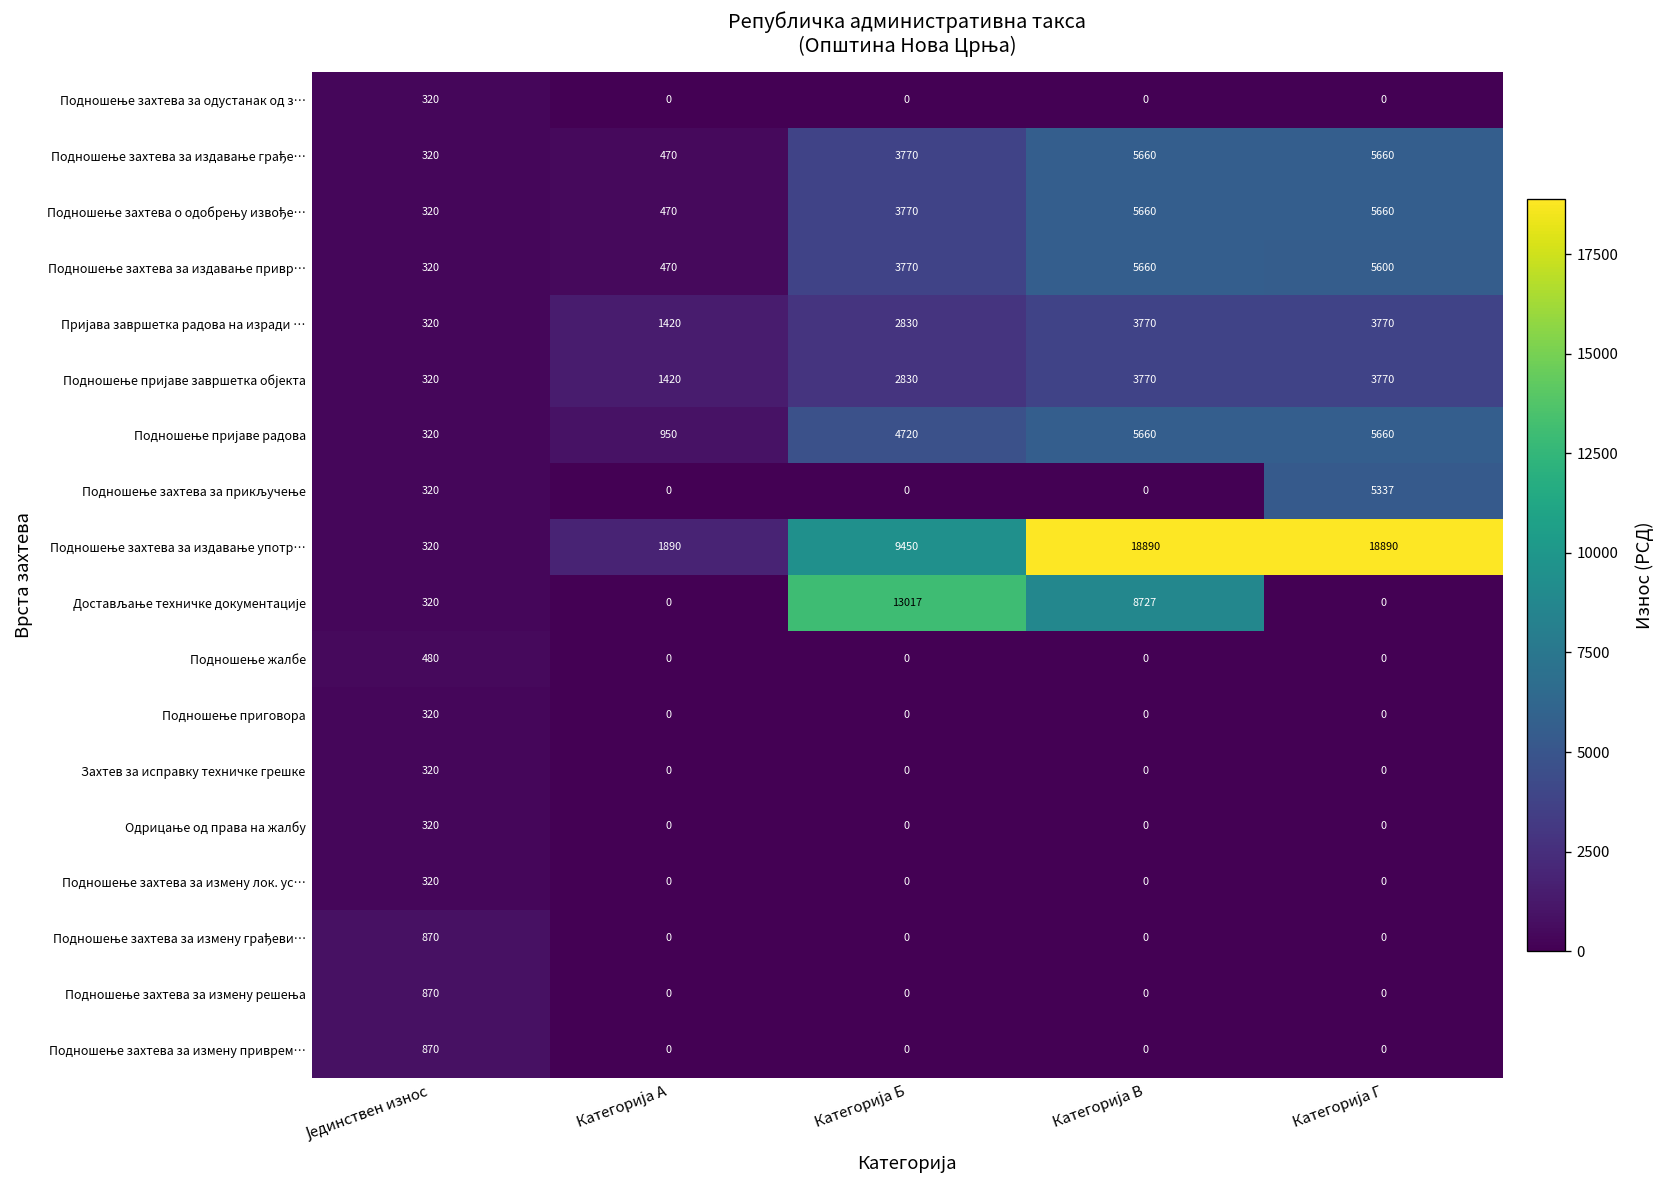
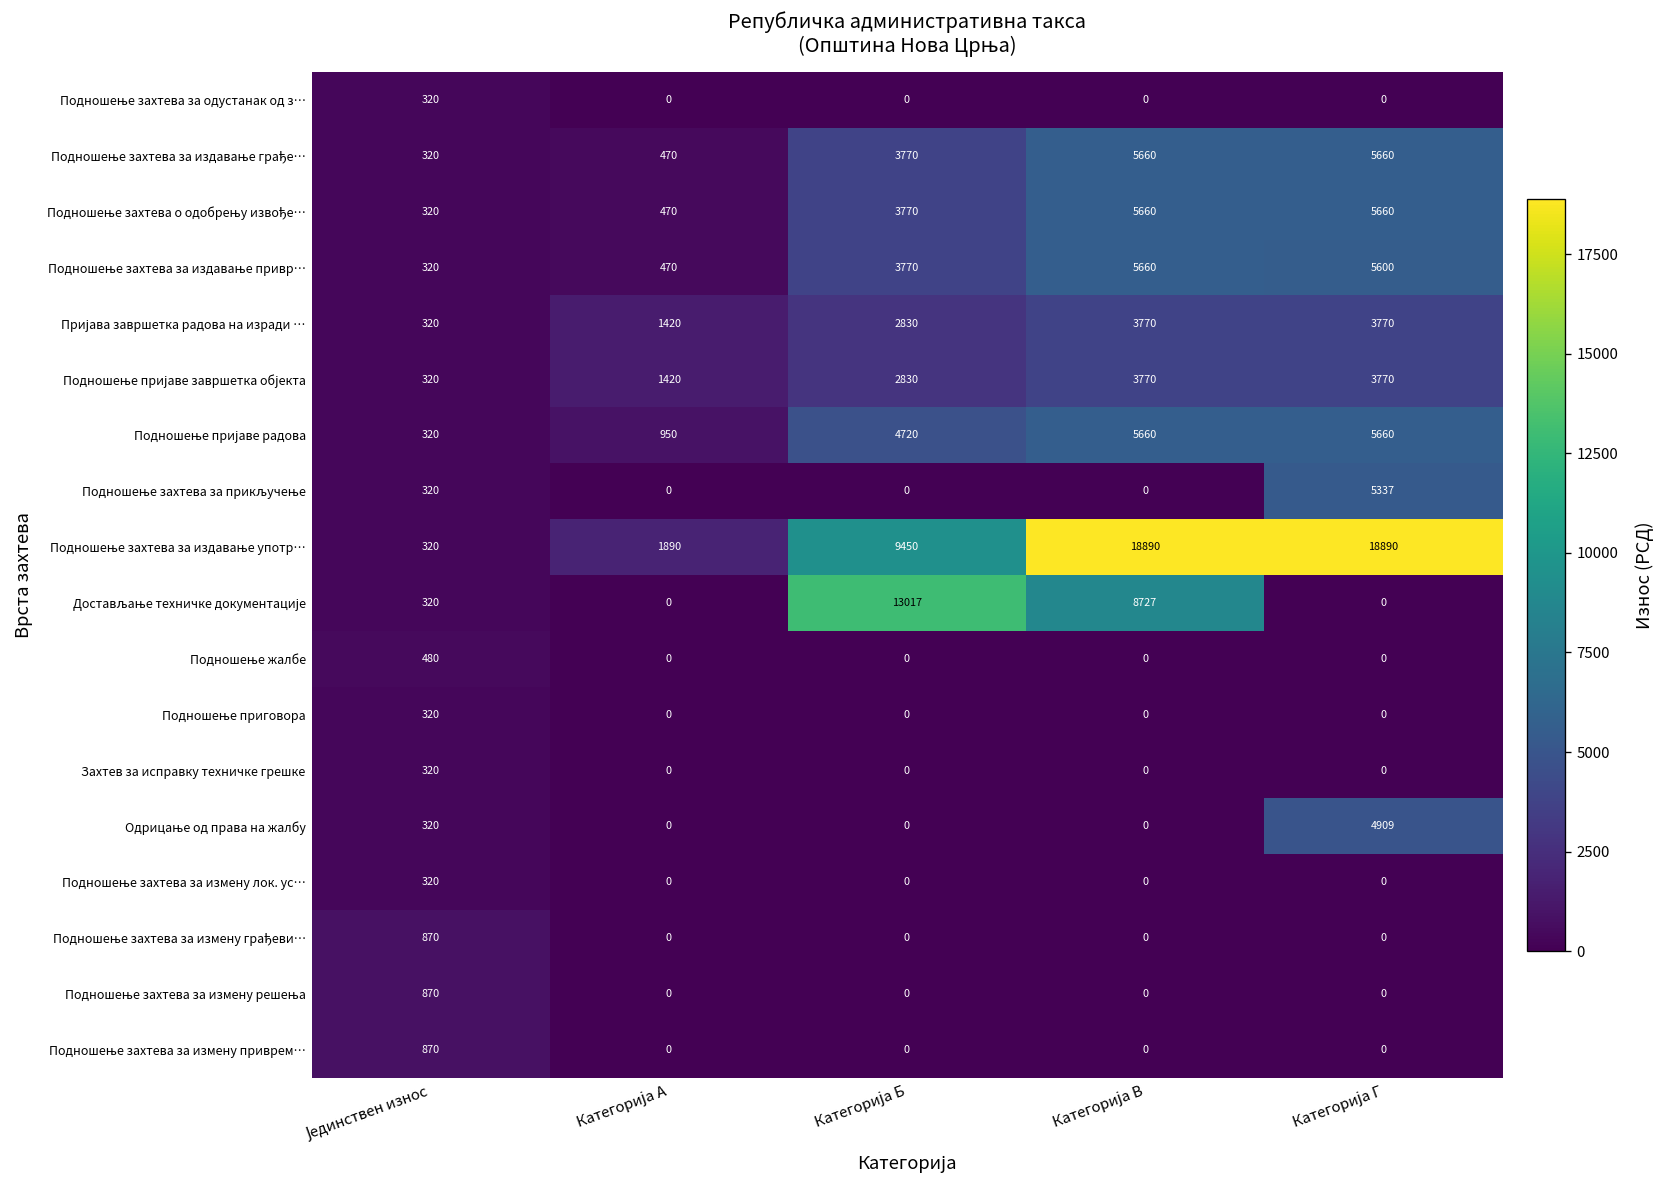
Одрицање од права на жалбу, Категорија Г: 0 -> 4909
